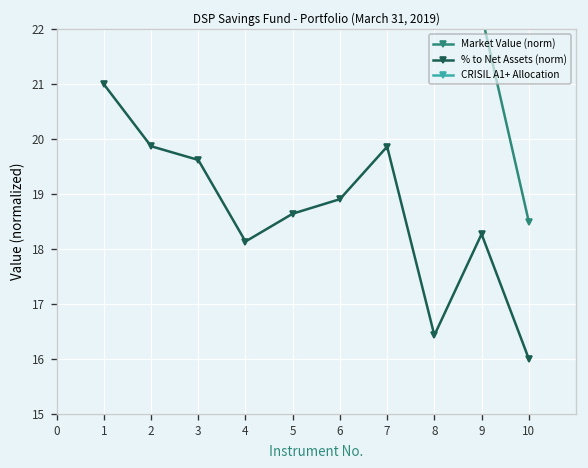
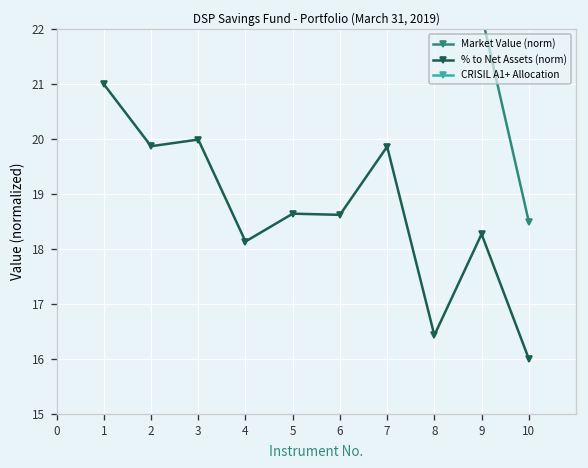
% to Net Assets (norm), 3: 19.6 -> 20.0
% to Net Assets (norm), 6: 18.9 -> 18.6
